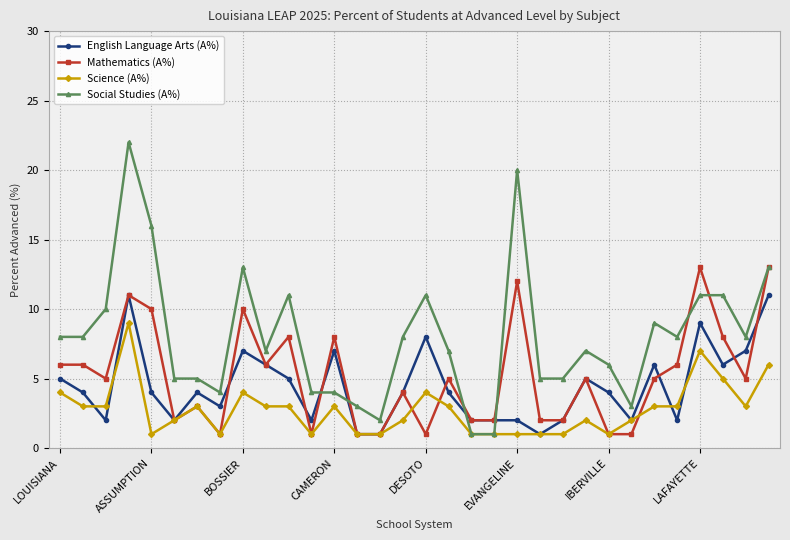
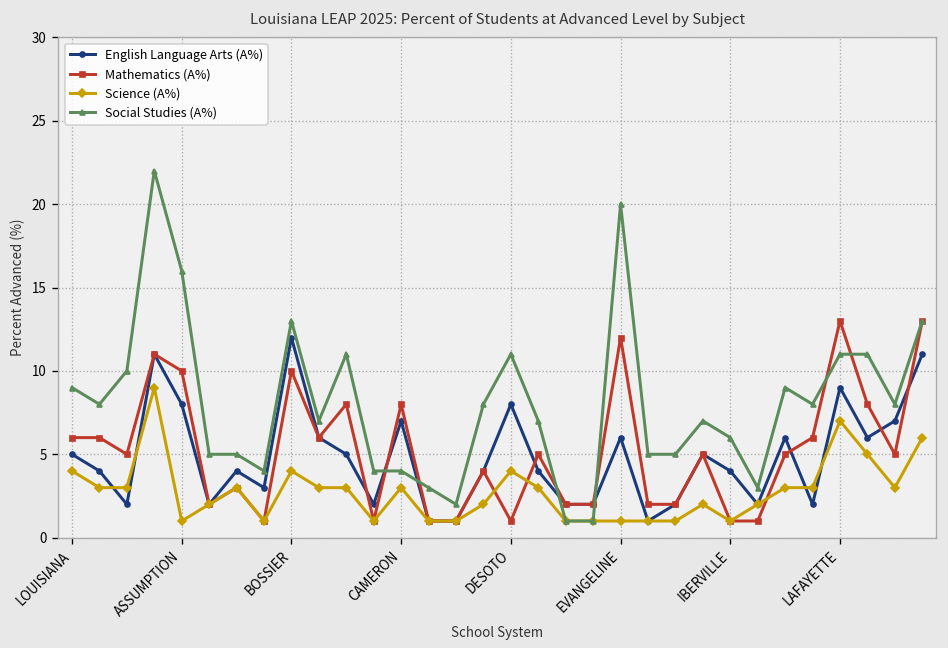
Social Studies (A%), LOUISIANA: 8 -> 9
English Language Arts (A%), ASSUMPTION: 4 -> 8
English Language Arts (A%), BOSSIER: 7 -> 12
English Language Arts (A%), EVANGELINE: 2 -> 6
